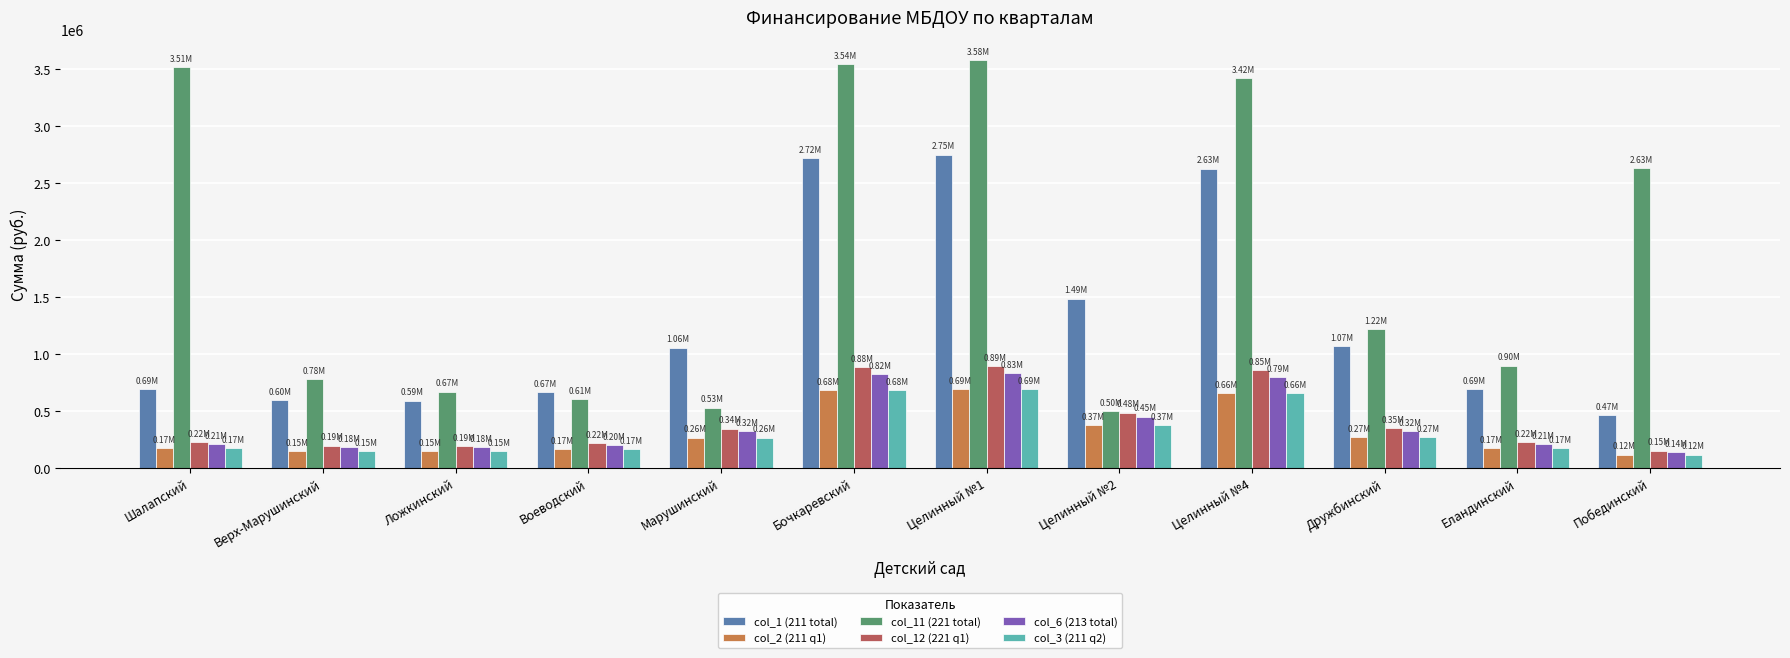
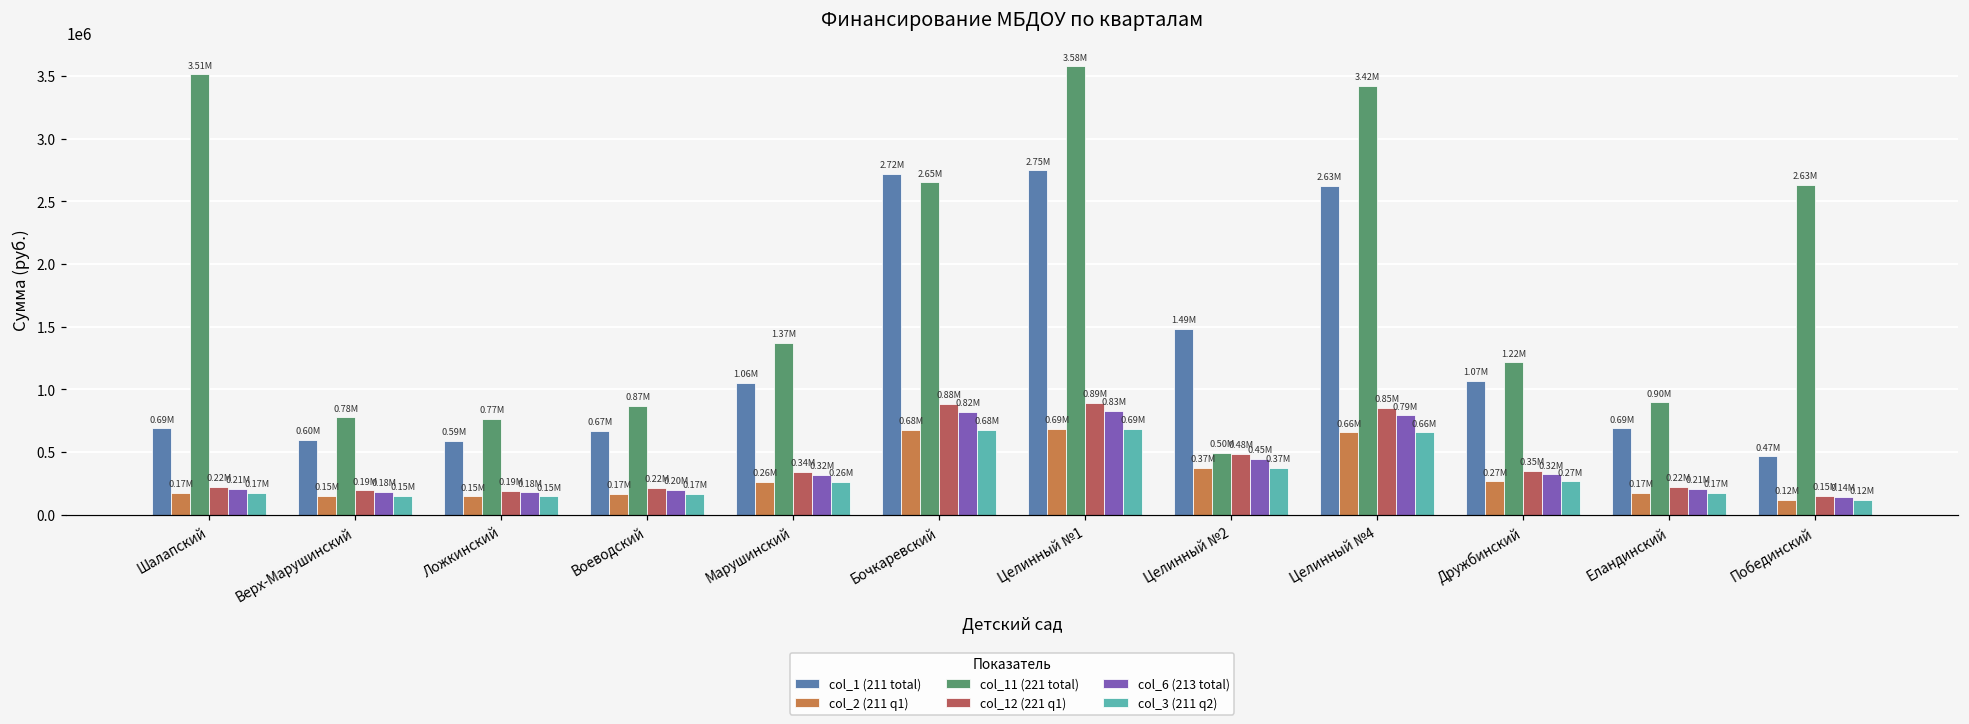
col_11 (221 total), Ложкинский: 0.67M -> 0.77M
col_11 (221 total), Воеводский: 0.61M -> 0.87M
col_11 (221 total), Марушинский: 0.53M -> 1.37M
col_11 (221 total), Бочкаревский: 3.54M -> 2.65M
